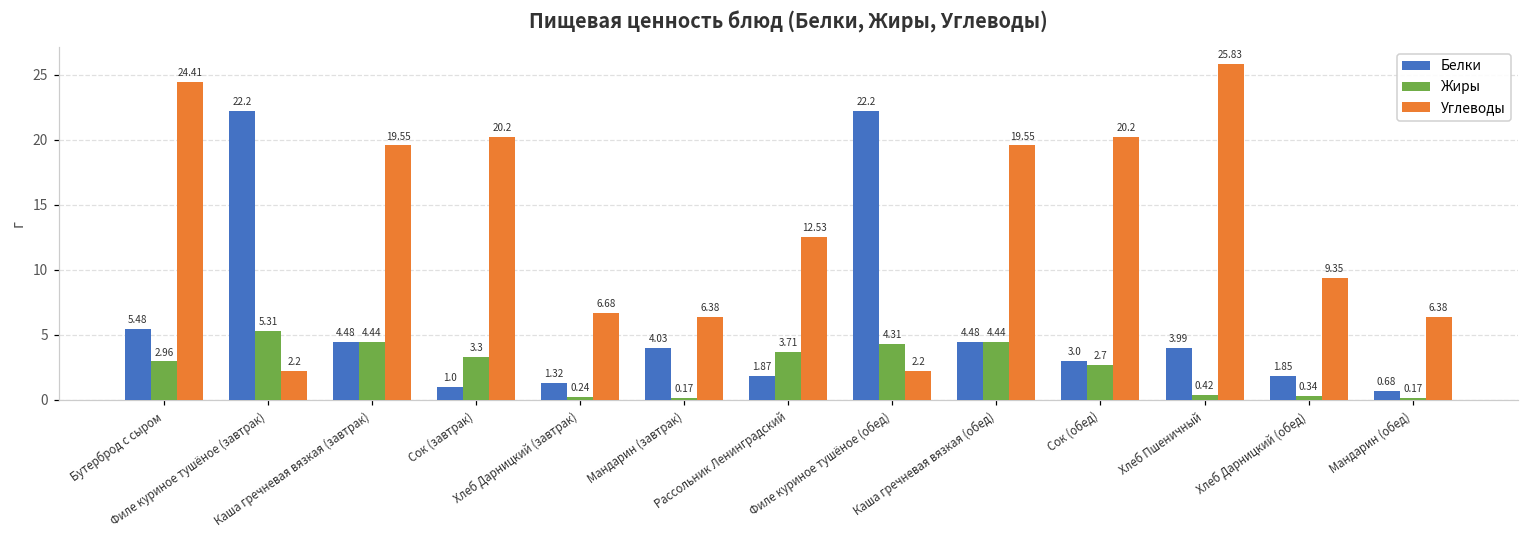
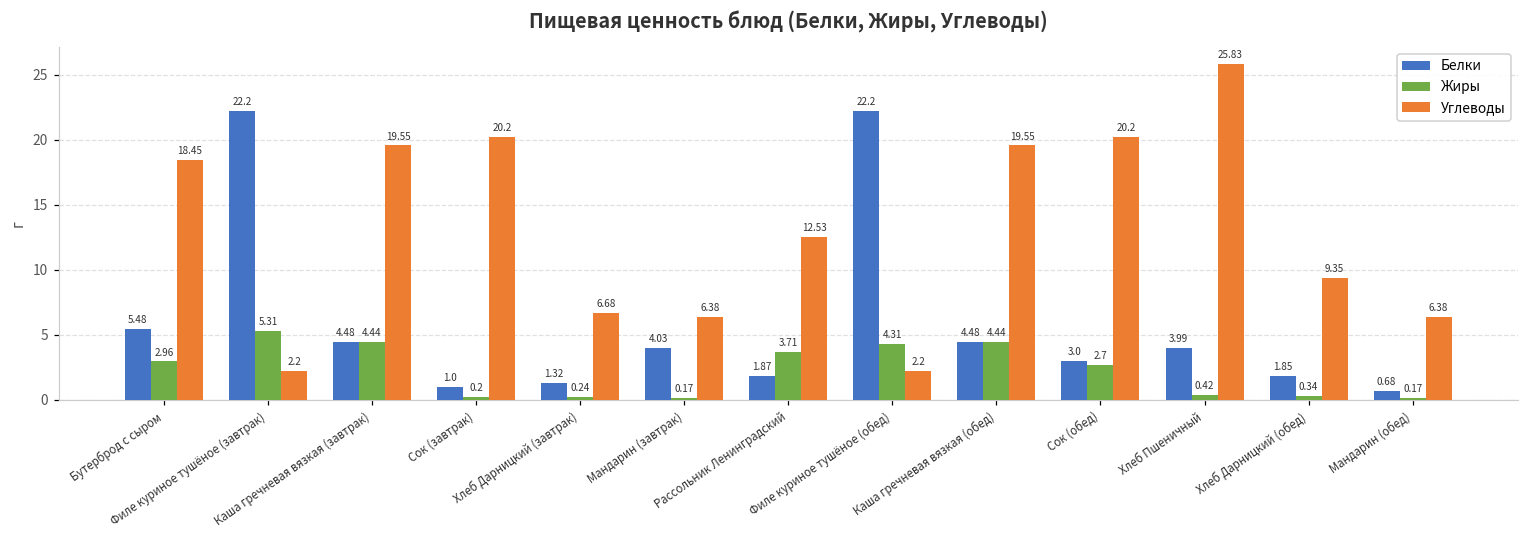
Углеводы, Бутерброд с сыром: 24.41 -> 18.45
Жиры, Сок (завтрак): 3.3 -> 0.2
